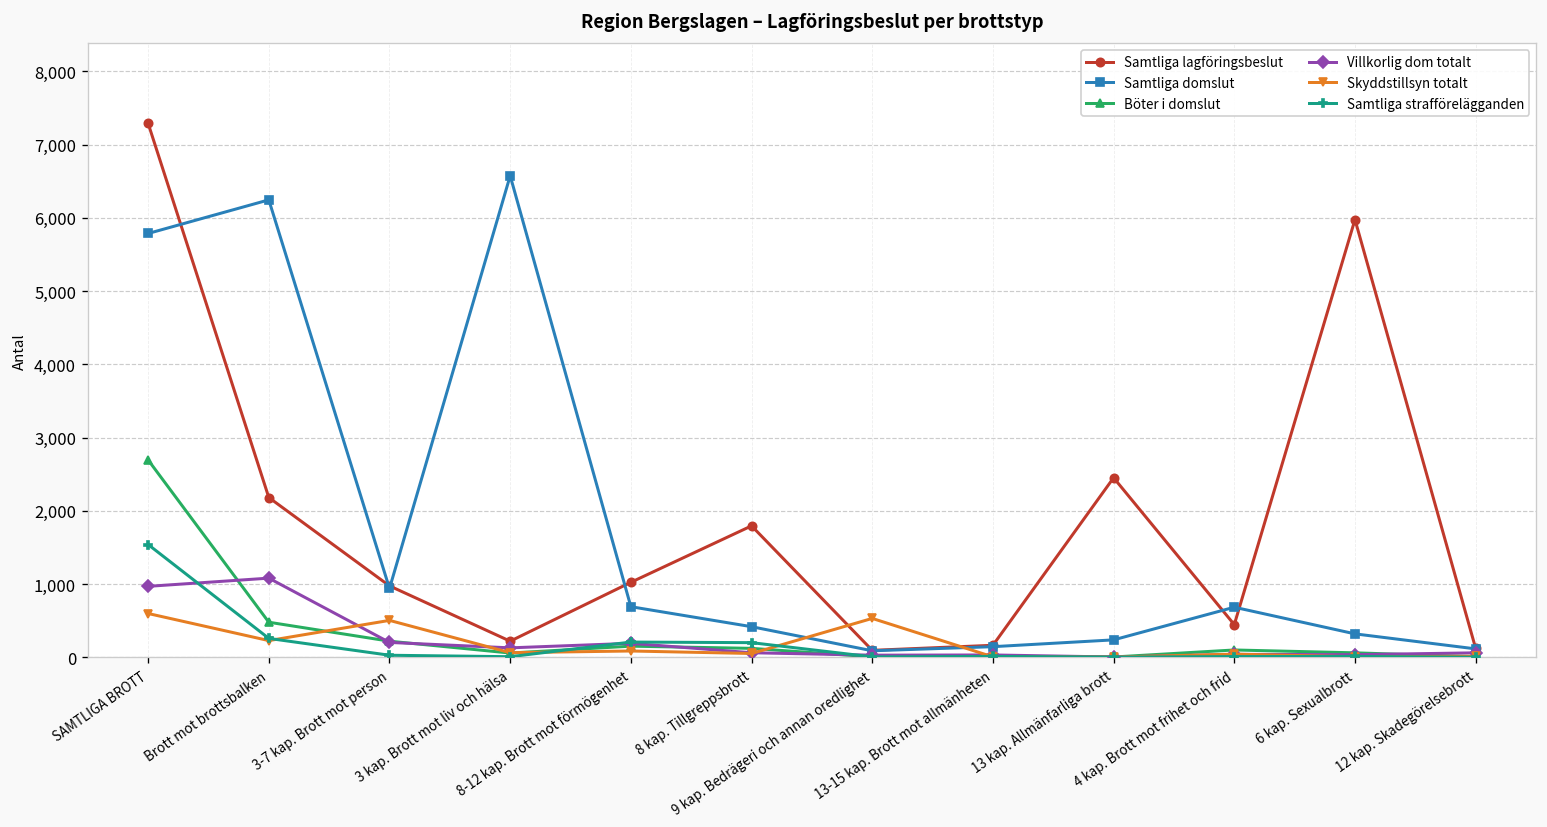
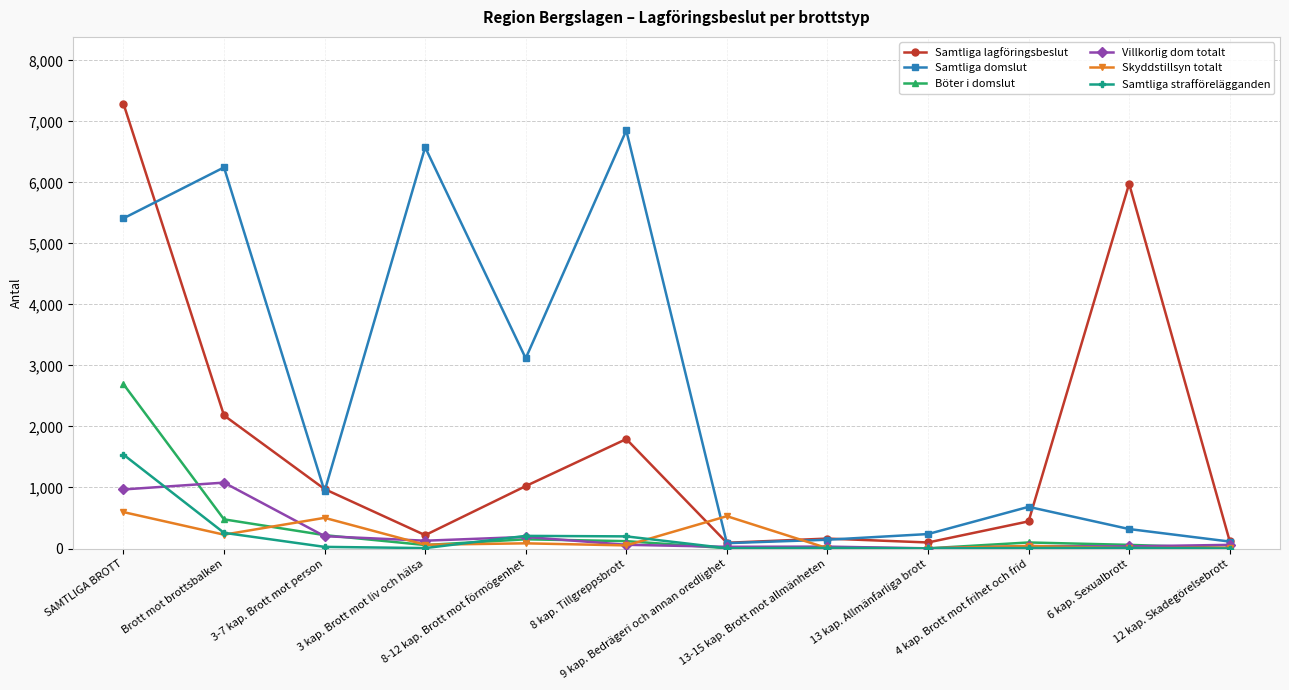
Samtliga domslut, SAMTLIGA BROTT: 5,800 -> 5,400
Samtliga domslut, 8-12 kap. Brott mot förmögenhet: 700 -> 3,100
Samtliga domslut, 8 kap. Tillgreppsbrott: 400 -> 6,900
Samtliga lagföringsbeslut, 13 kap. Allmänfarliga brott: 2,500 -> 100
